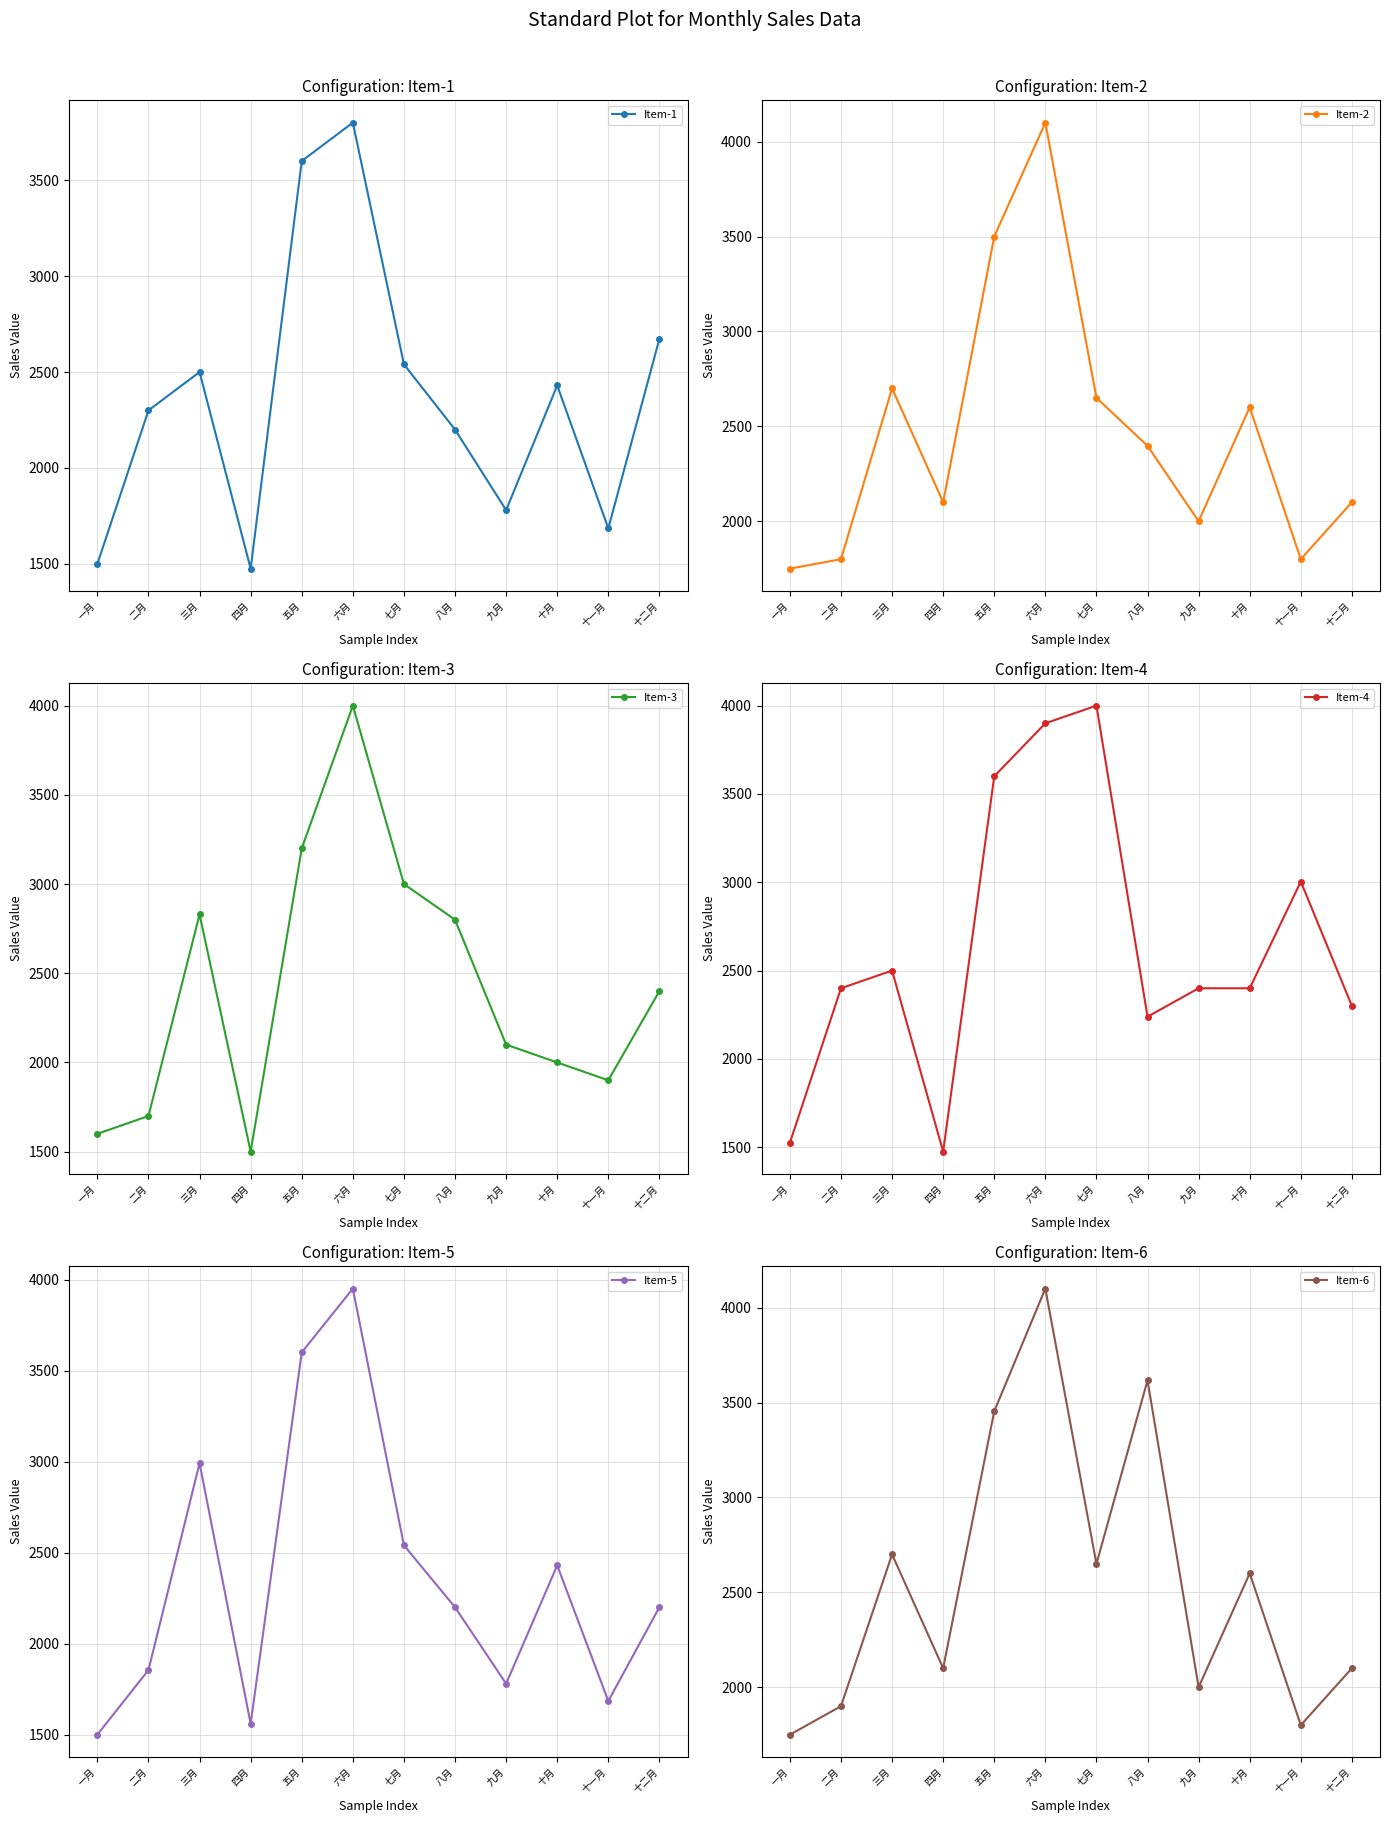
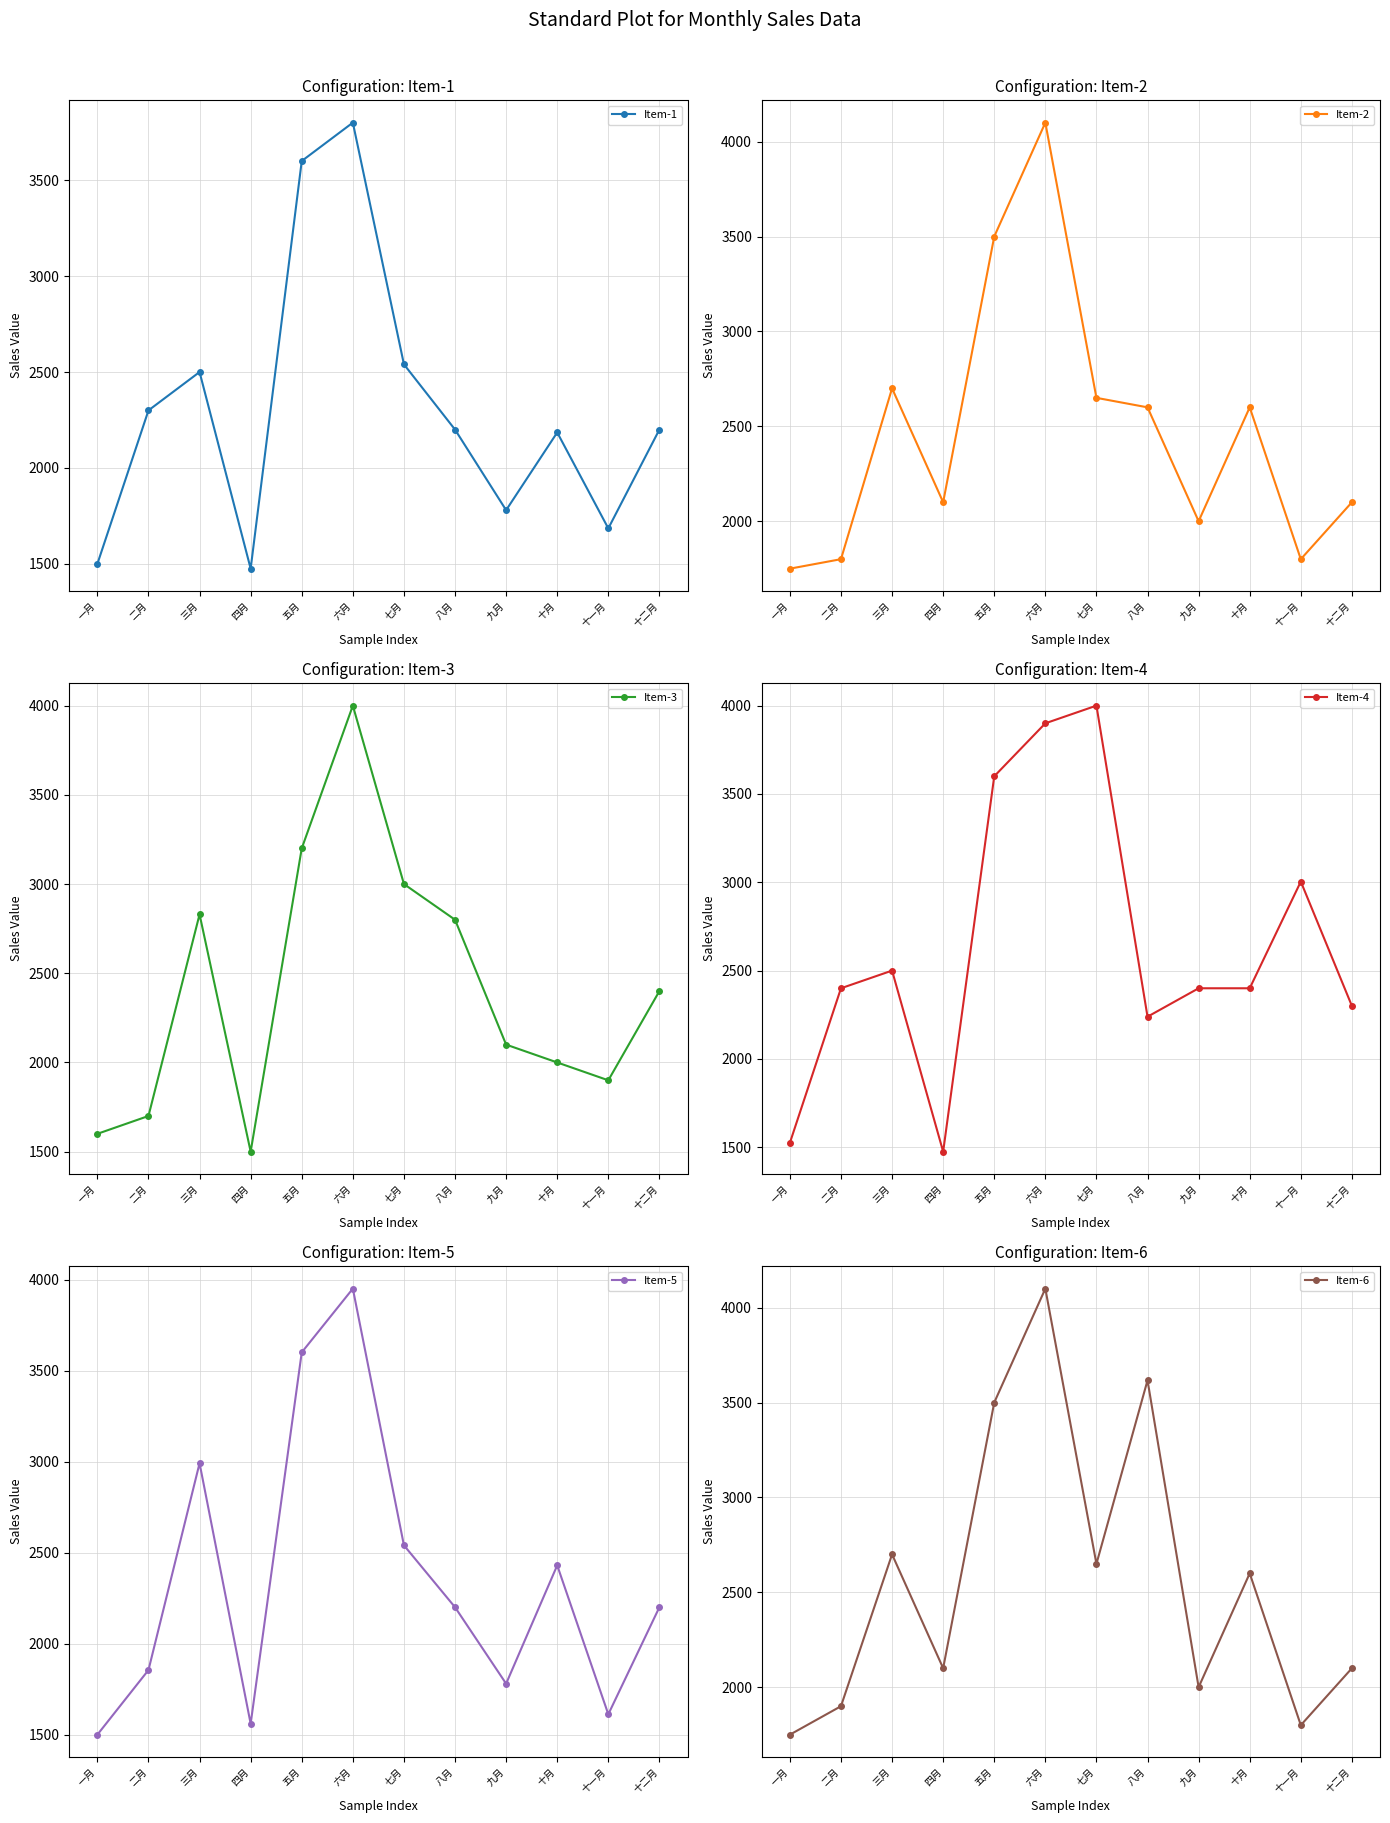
Configuration: Item-1, 十月: 2430 -> 2190
Configuration: Item-1, 十二月: 2670 -> 2200
Configuration: Item-2, 八月: 2400 -> 2600
Configuration: Item-5, 十一月: 1690 -> 1610
Configuration: Item-6, 五月: 3450 -> 3500
